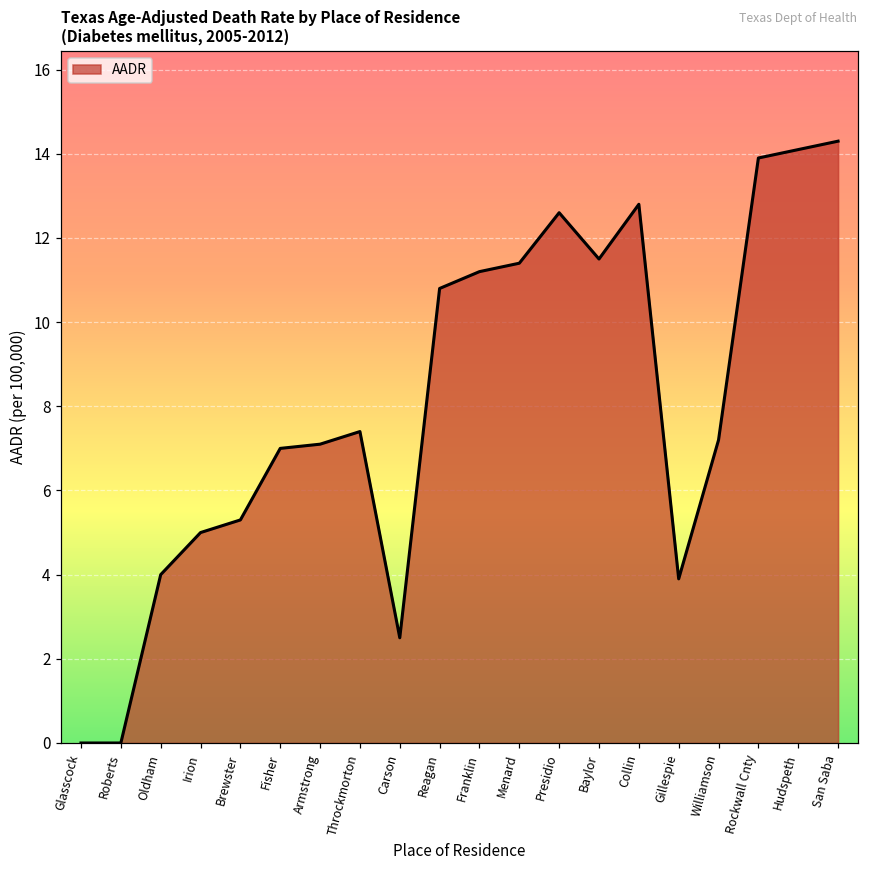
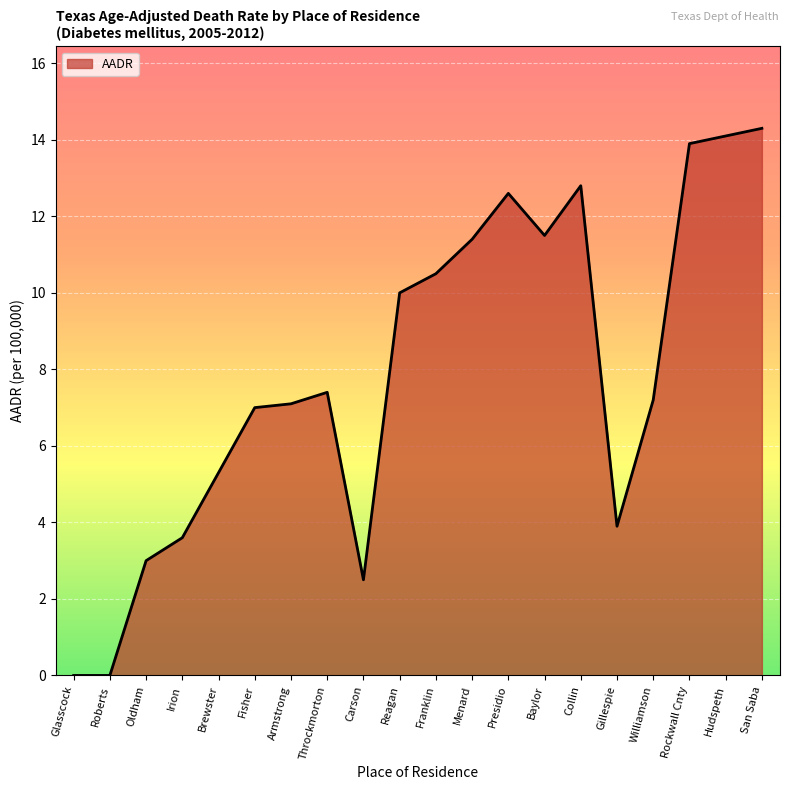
Oldham: 4 -> 3
Irion: 5.0 -> 3.6
Reagan: 10.8 -> 10.0
Franklin: 11.2 -> 10.5
